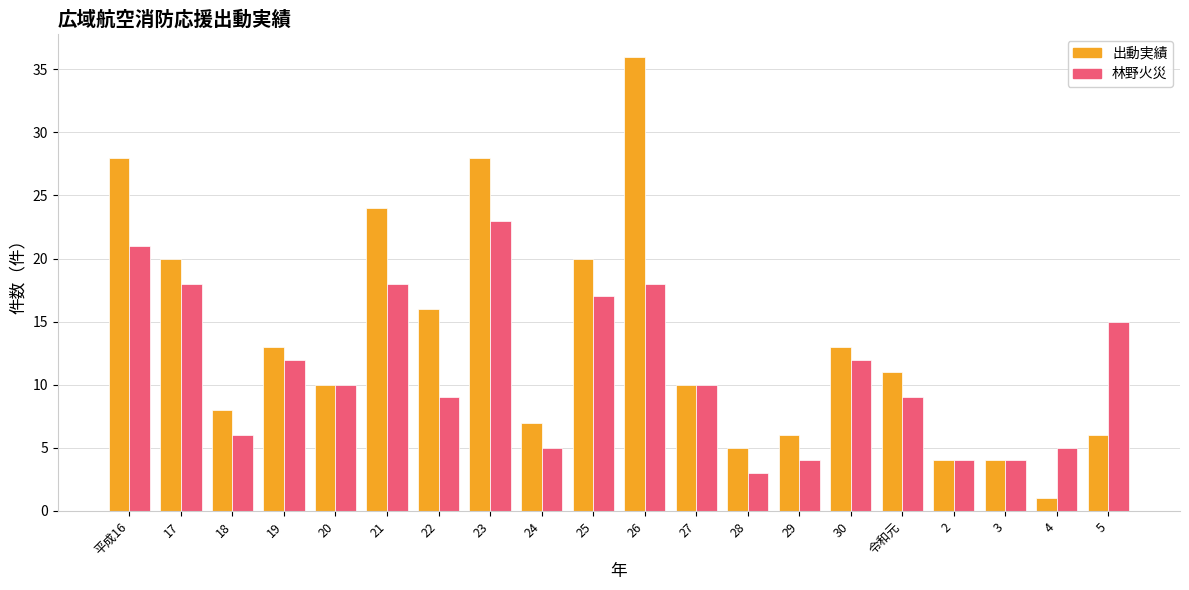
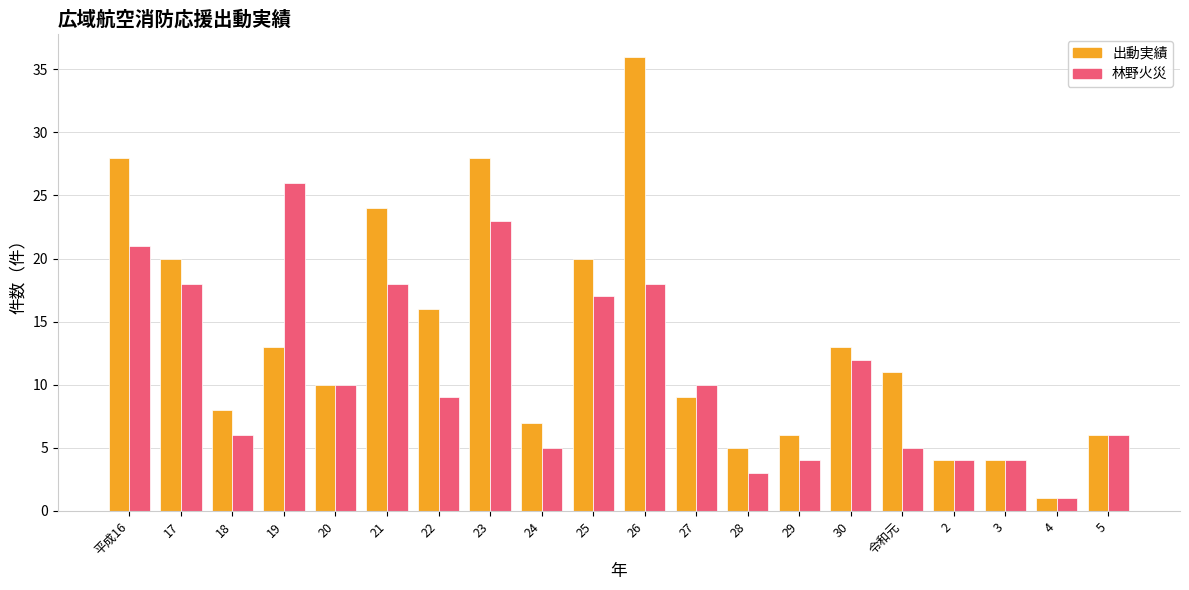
林野火災, 19: 12 -> 26
出動実績, 27: 10 -> 9
林野火災, 令和元: 9 -> 5
林野火災, 4: 5 -> 1
林野火災, 5: 15 -> 6
